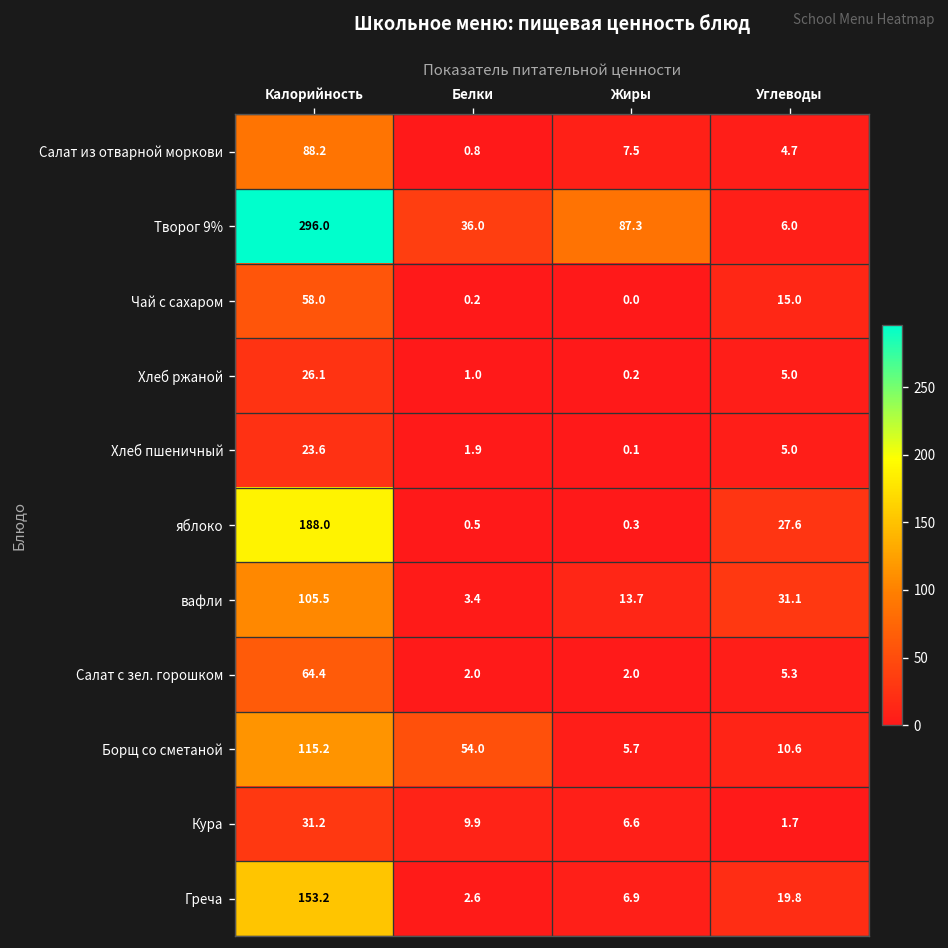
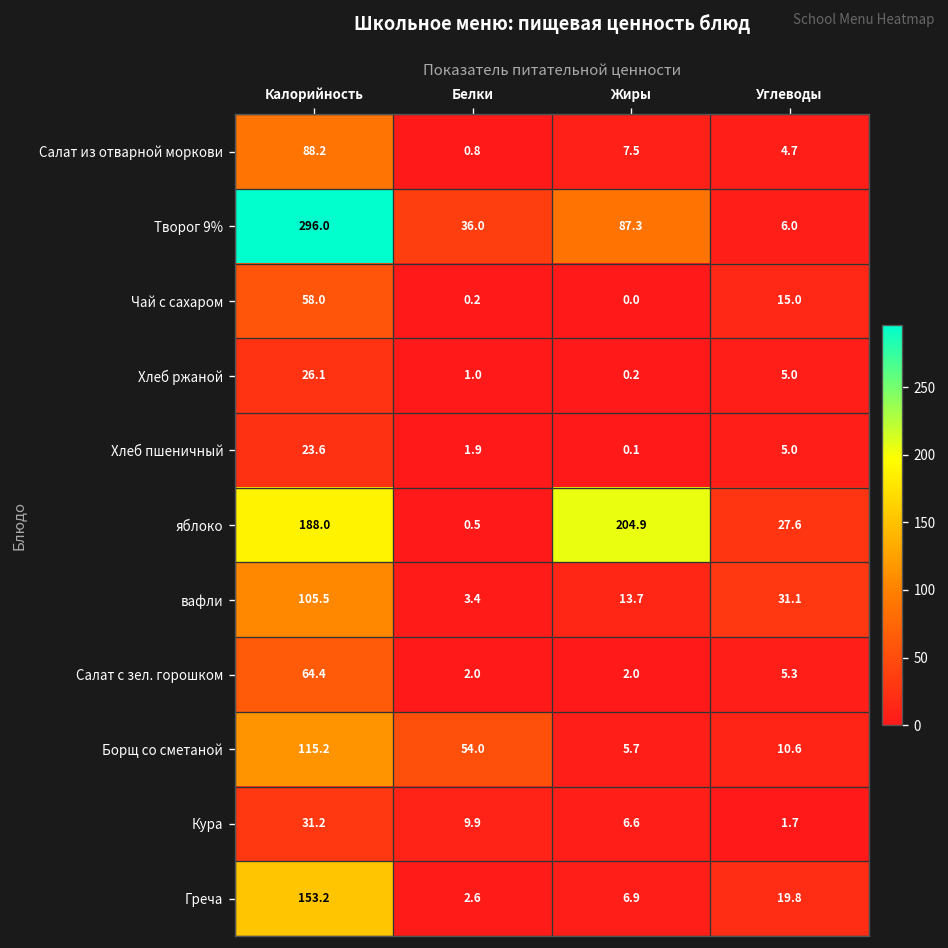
яблоко, Жиры: 0.3 -> 204.9
